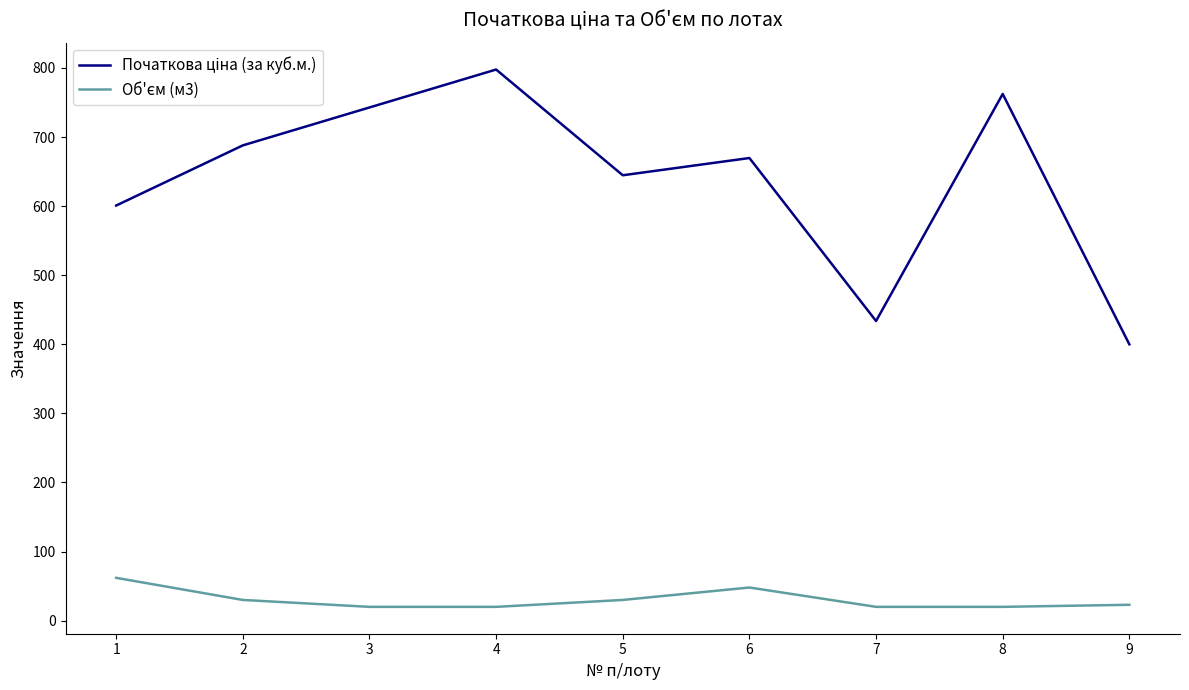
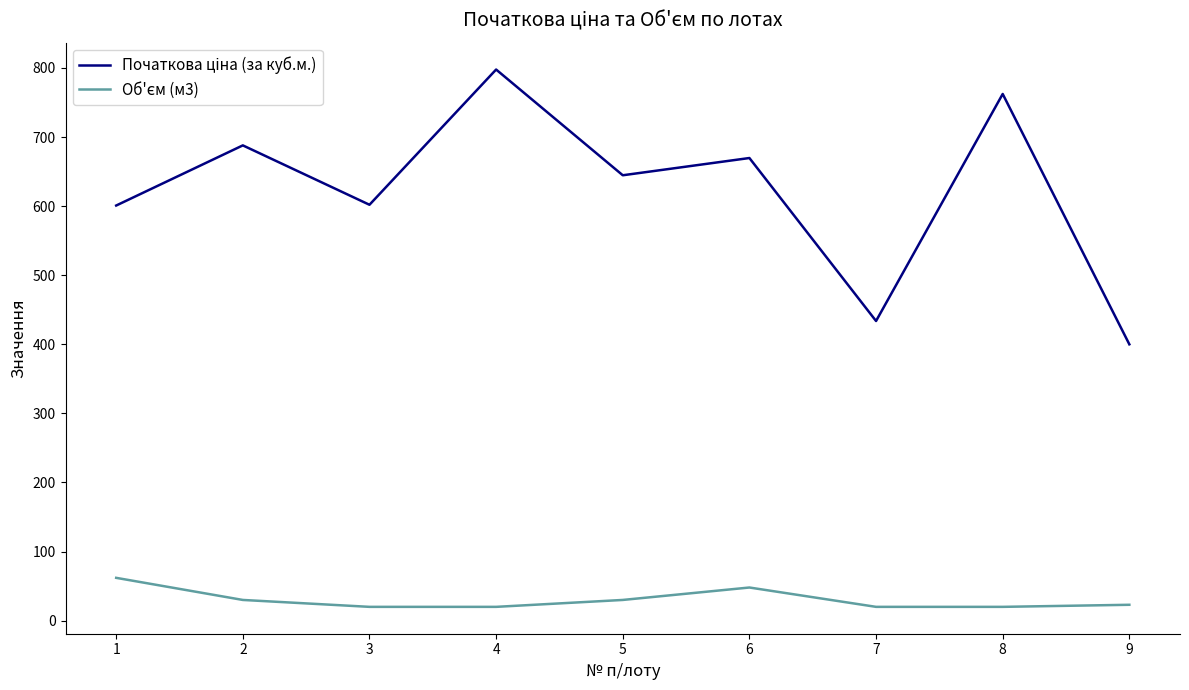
Початкова ціна (за куб.м.), 3: 740 -> 600
